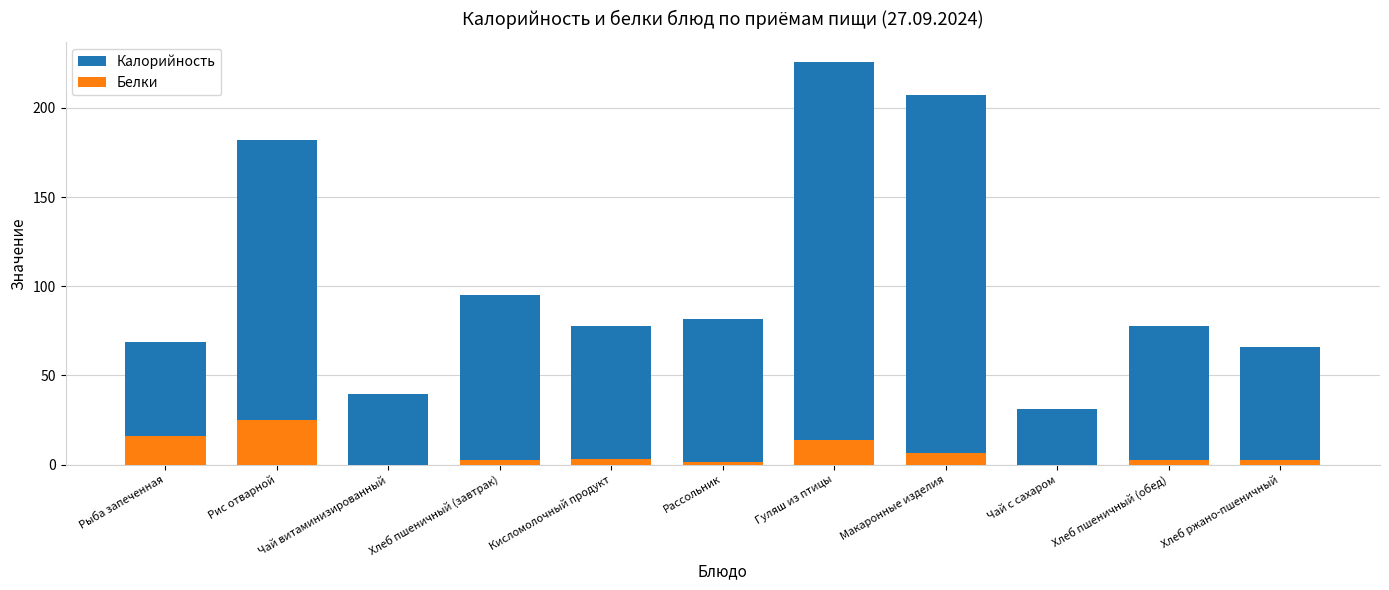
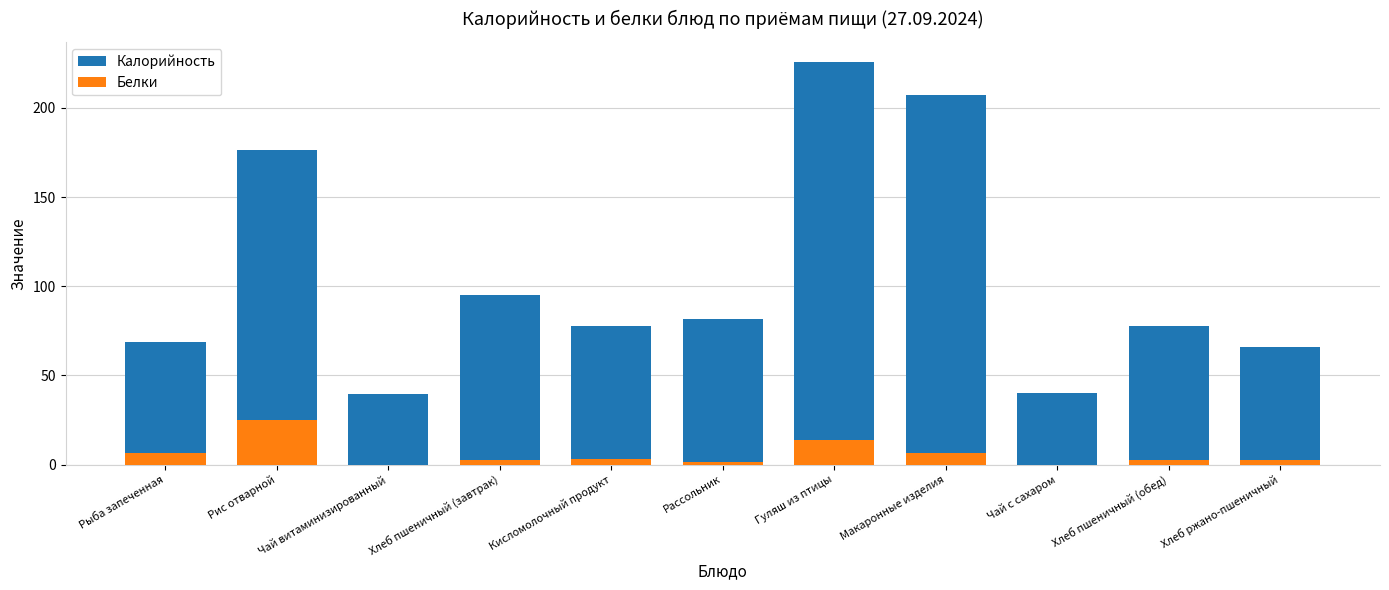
Белки, Рыба запеченная: 16 -> 6
Калорийность, Рис отварной: 182 -> 176
Калорийность, Чай с сахаром: 31 -> 40
